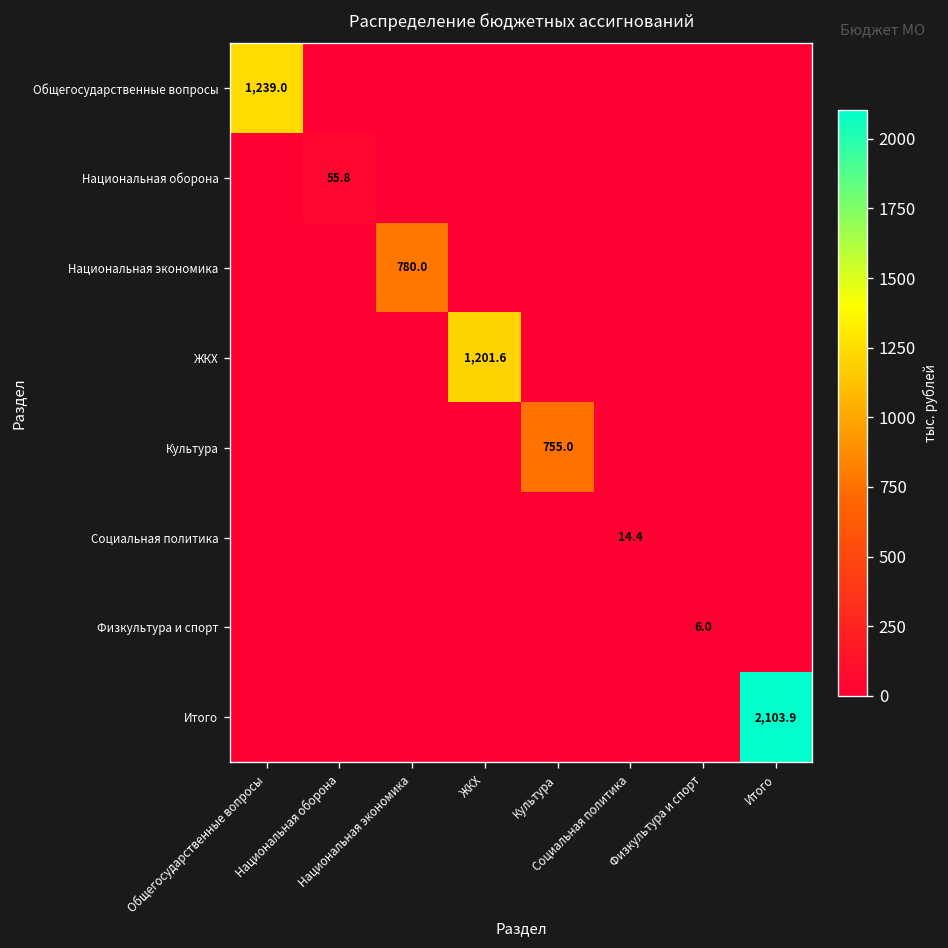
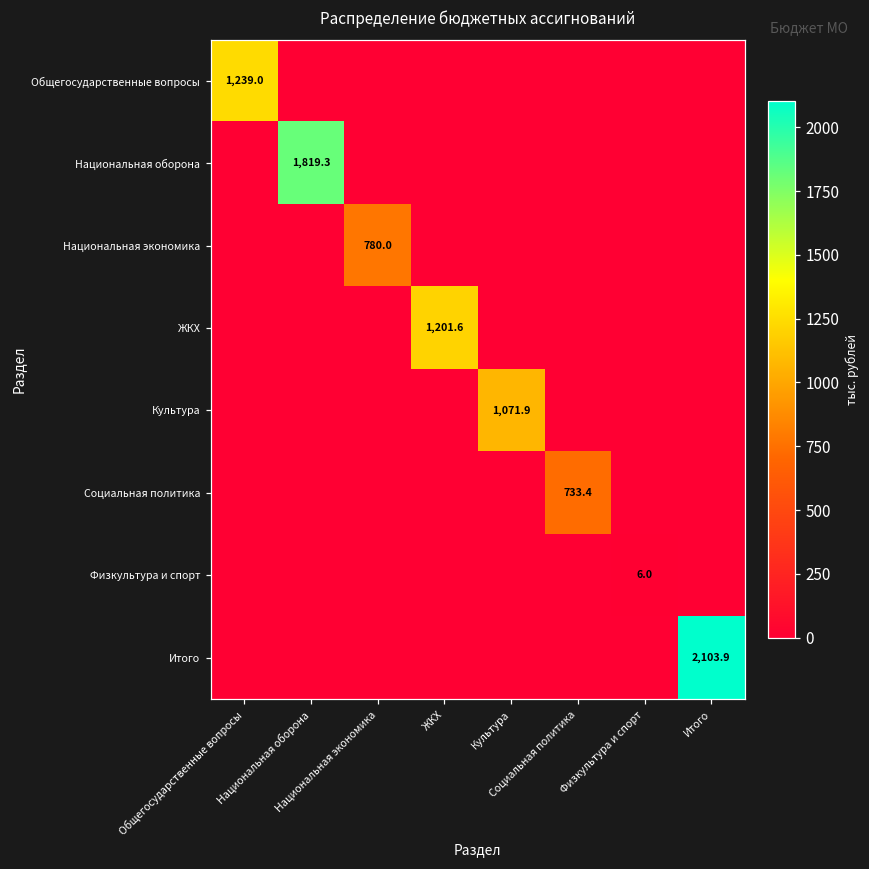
Национальная оборона, Национальная оборона: 55.8 -> 1,819.3
Культура, Культура: 755.0 -> 1,071.9
Социальная политика, Социальная политика: 14.4 -> 733.4
